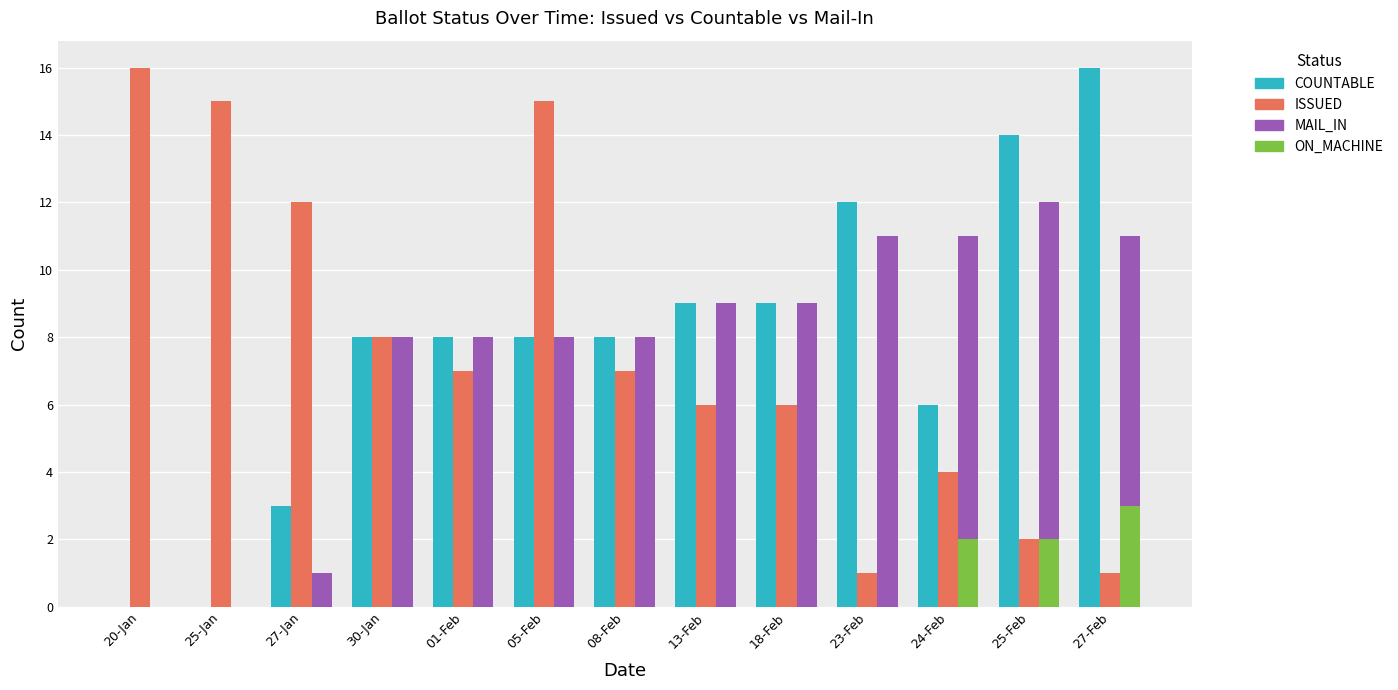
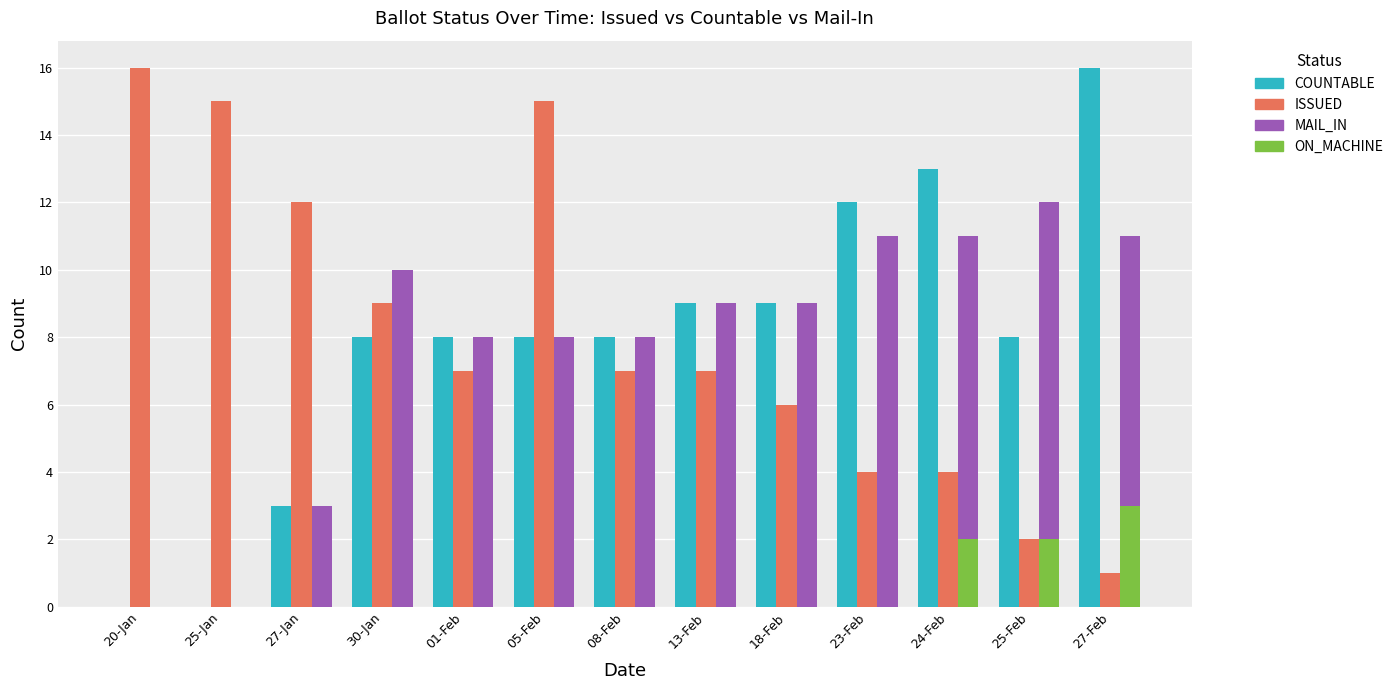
MAIL_IN, 27-Jan: 1 -> 3
ISSUED, 30-Jan: 8 -> 9
MAIL_IN, 30-Jan: 8 -> 10
ISSUED, 13-Feb: 6 -> 7
ISSUED, 23-Feb: 1 -> 4
COUNTABLE, 24-Feb: 6 -> 13
COUNTABLE, 25-Feb: 14 -> 8
